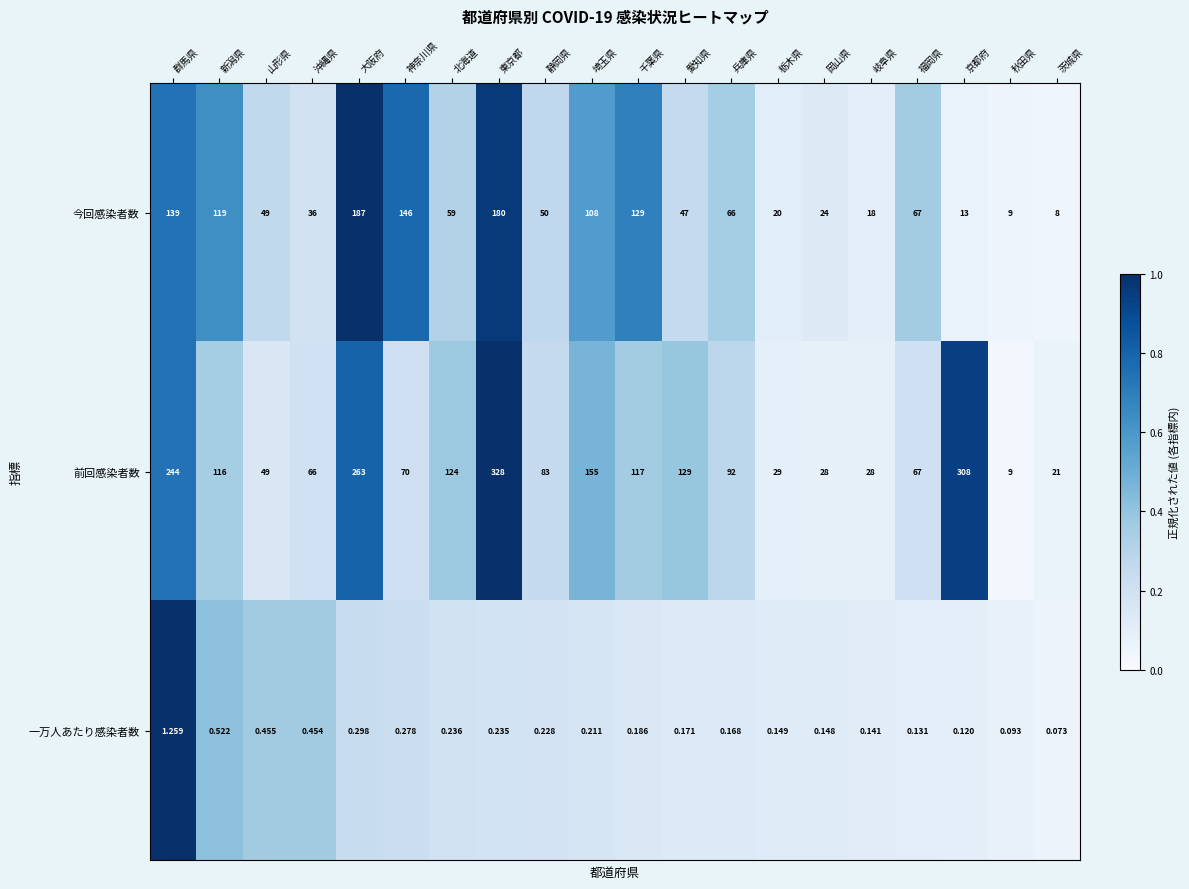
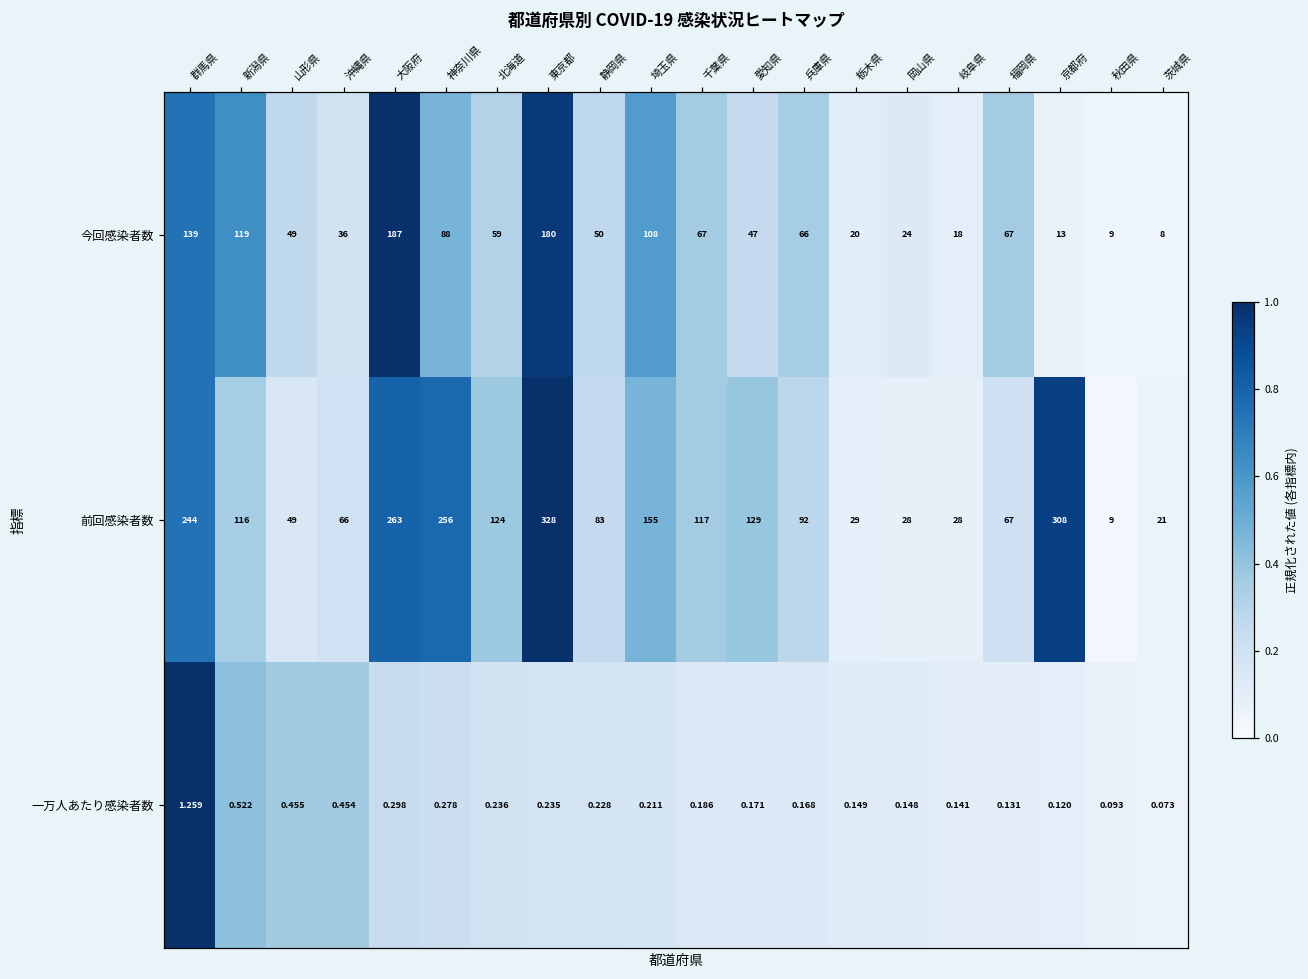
今回感染者数, 神奈川県: 146 -> 88
今回感染者数, 千葉県: 129 -> 67
前回感染者数, 神奈川県: 70 -> 256
